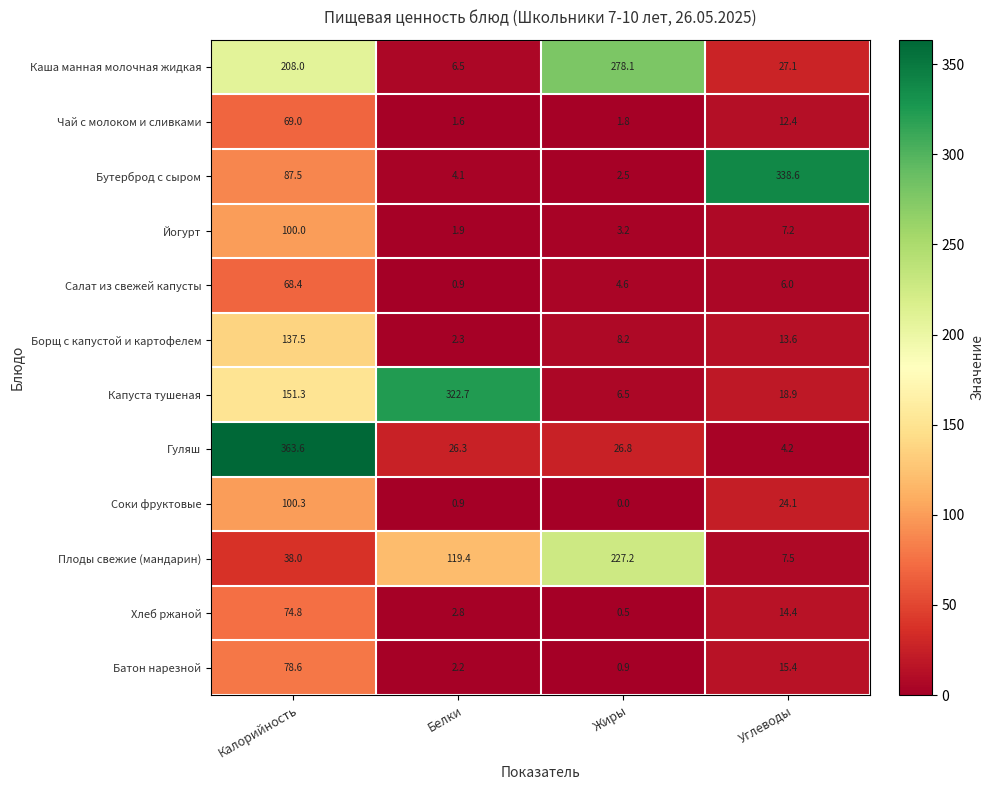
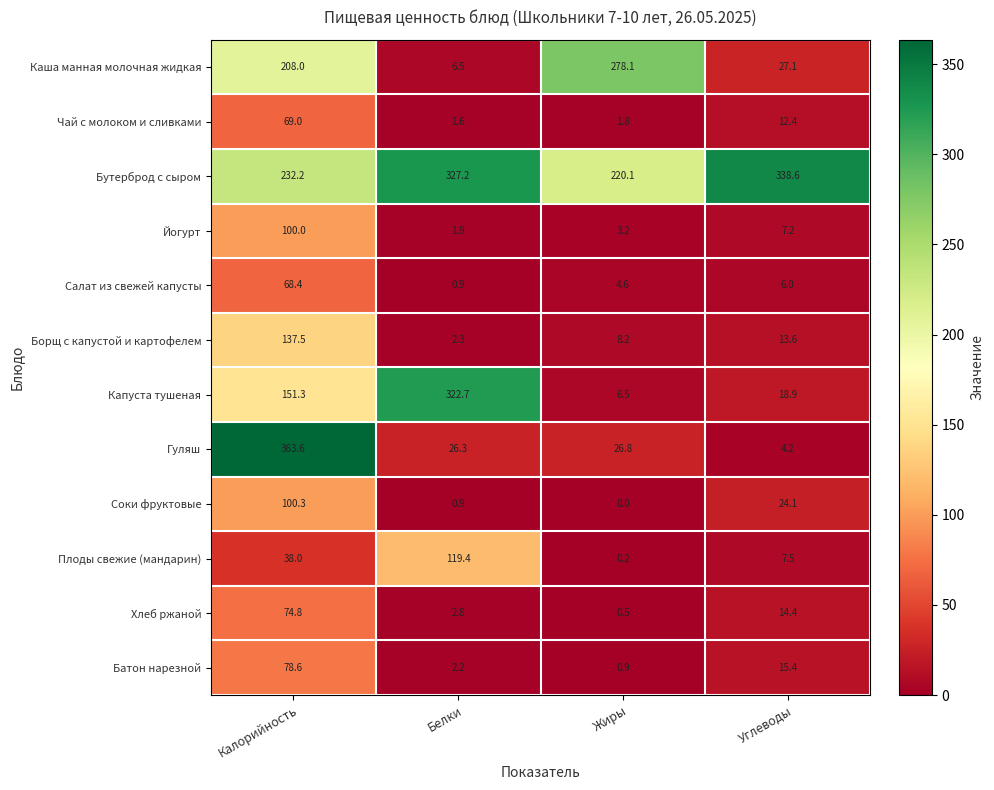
Бутерброд с сыром, Калорийность: 87.5 -> 232.2
Бутерброд с сыром, Белки: 4.1 -> 327.2
Бутерброд с сыром, Жиры: 2.5 -> 220.1
Плоды свежие (мандарин), Жиры: 227.2 -> 0.2
